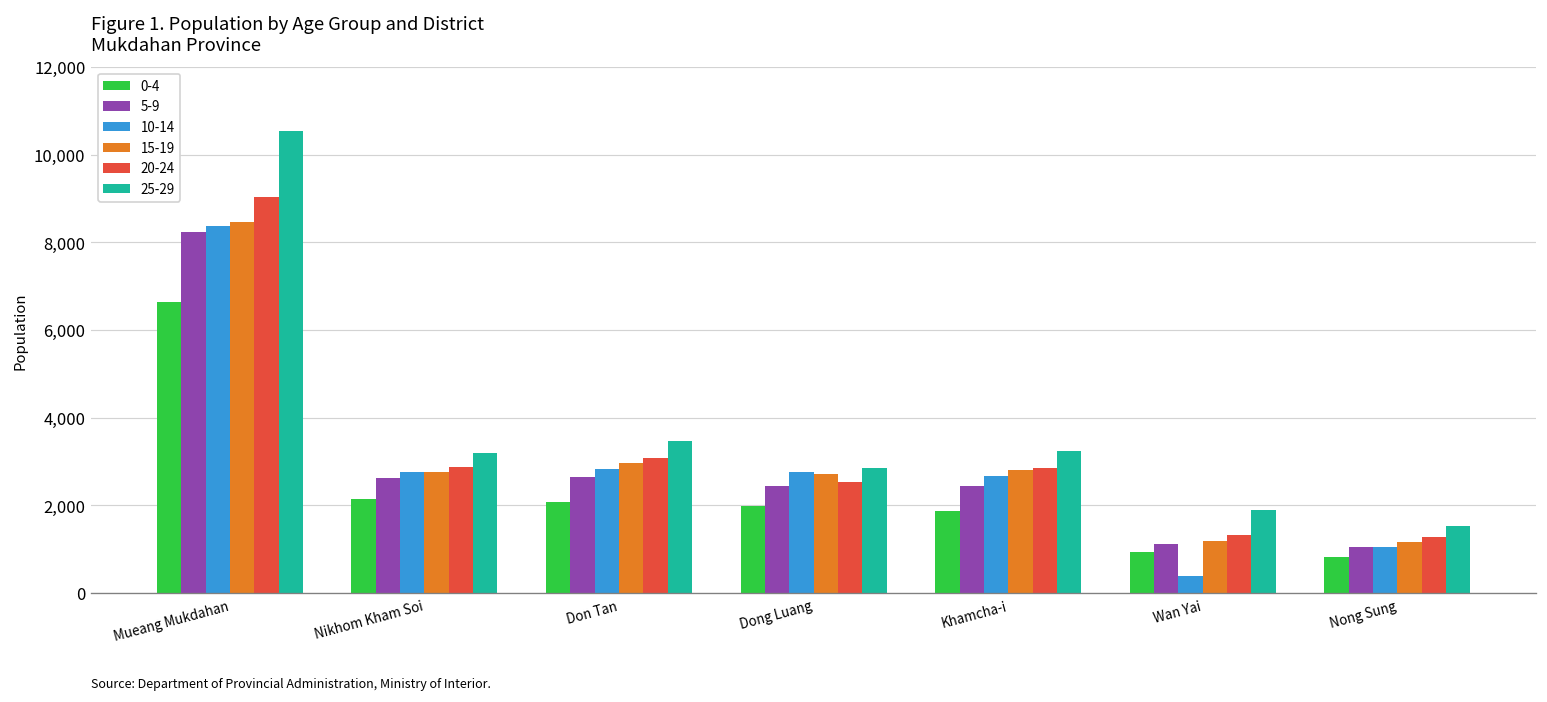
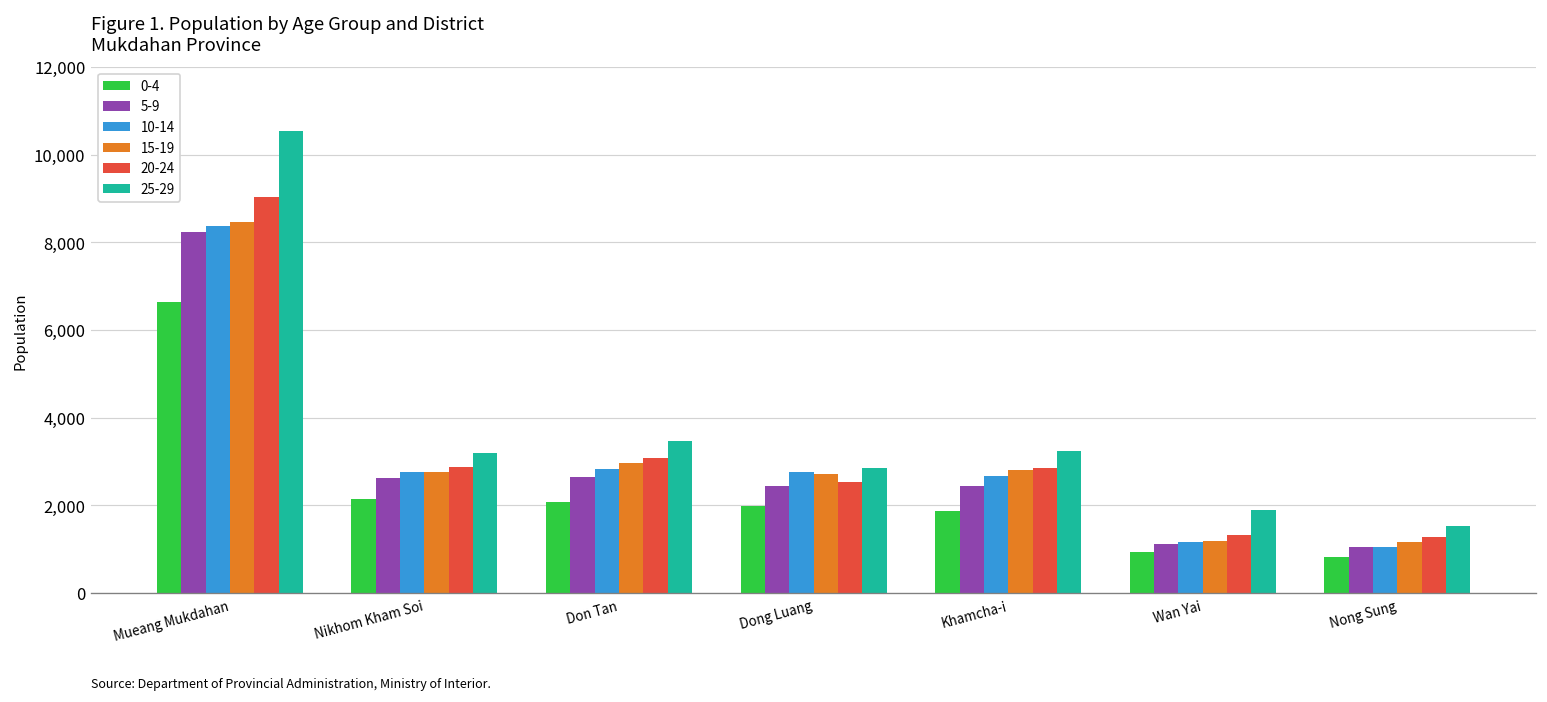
10-14, Wan Yai: 400 -> 1,200
